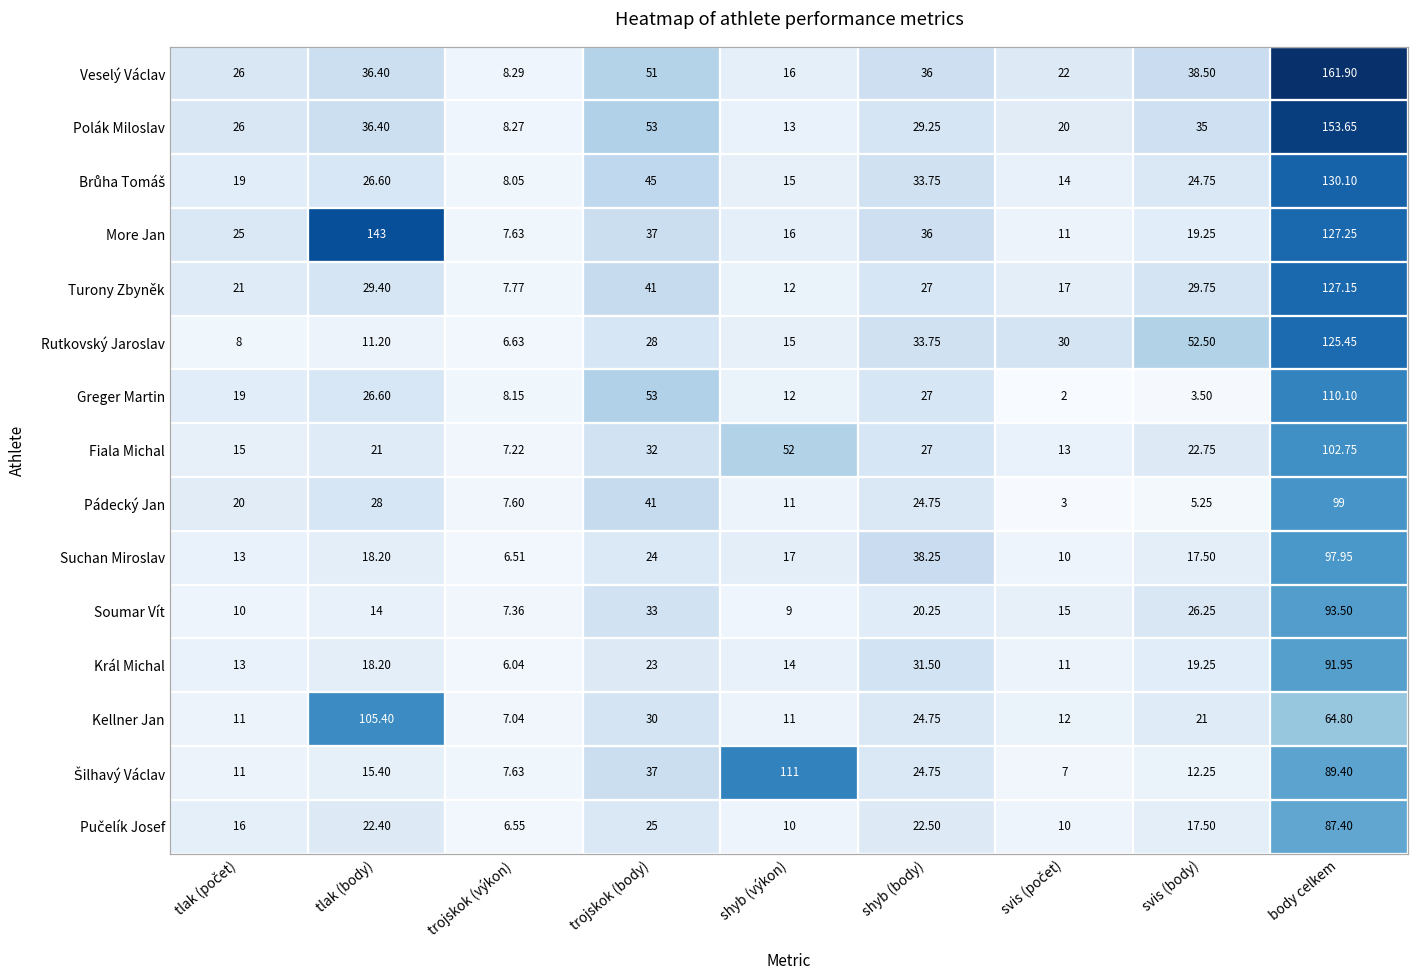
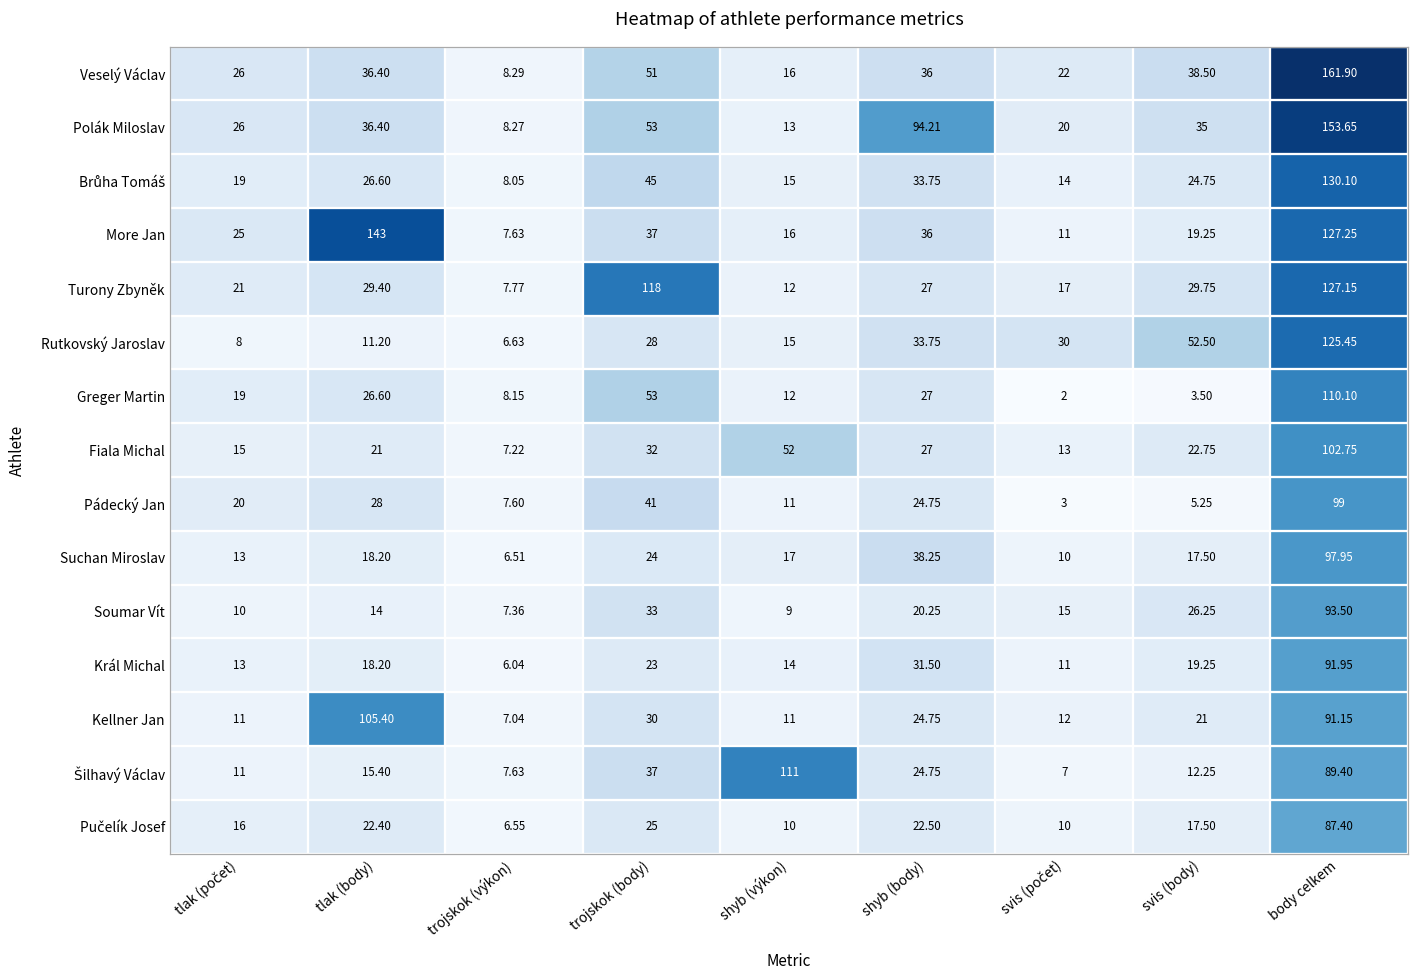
Polák Miloslav, shyb (body): 29.25 -> 94.21
Turony Zbyněk, trojskok (body): 41 -> 118
Kellner Jan, body celkem: 64.80 -> 91.15
